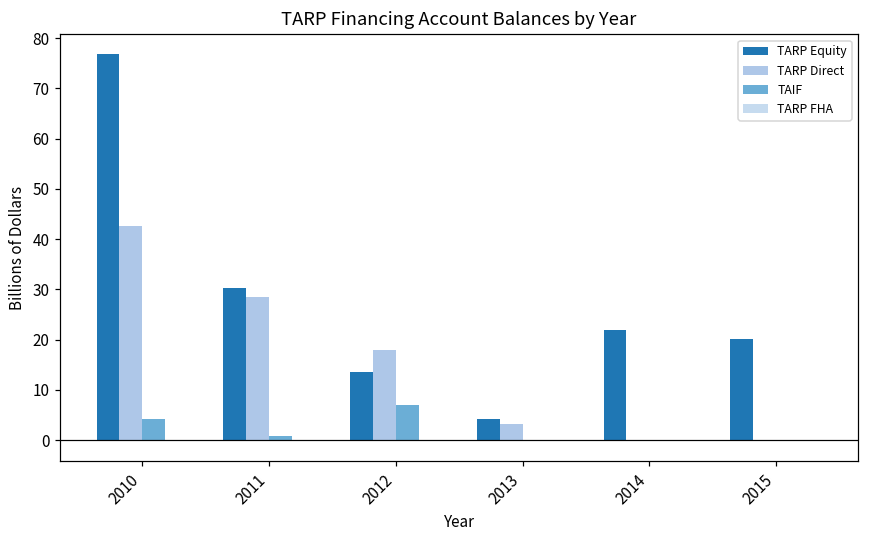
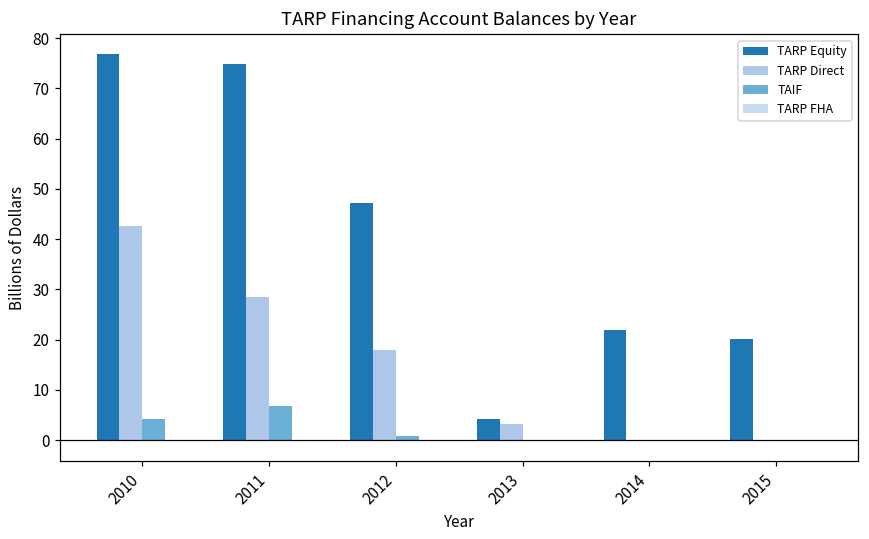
TARP Equity, 2011: 30 -> 75
TAIF, 2011: 1 -> 7
TARP Equity, 2012: 14 -> 47
TAIF, 2012: 7 -> 1
